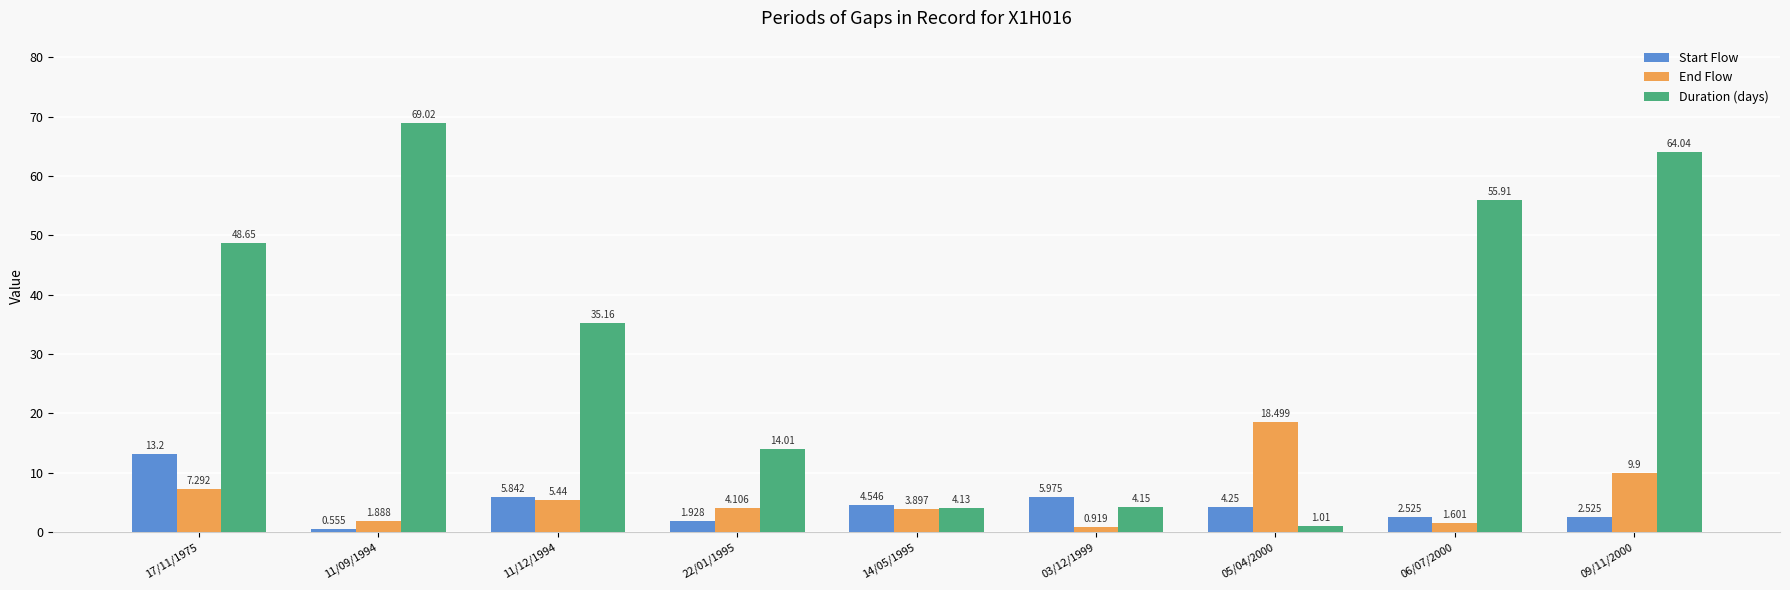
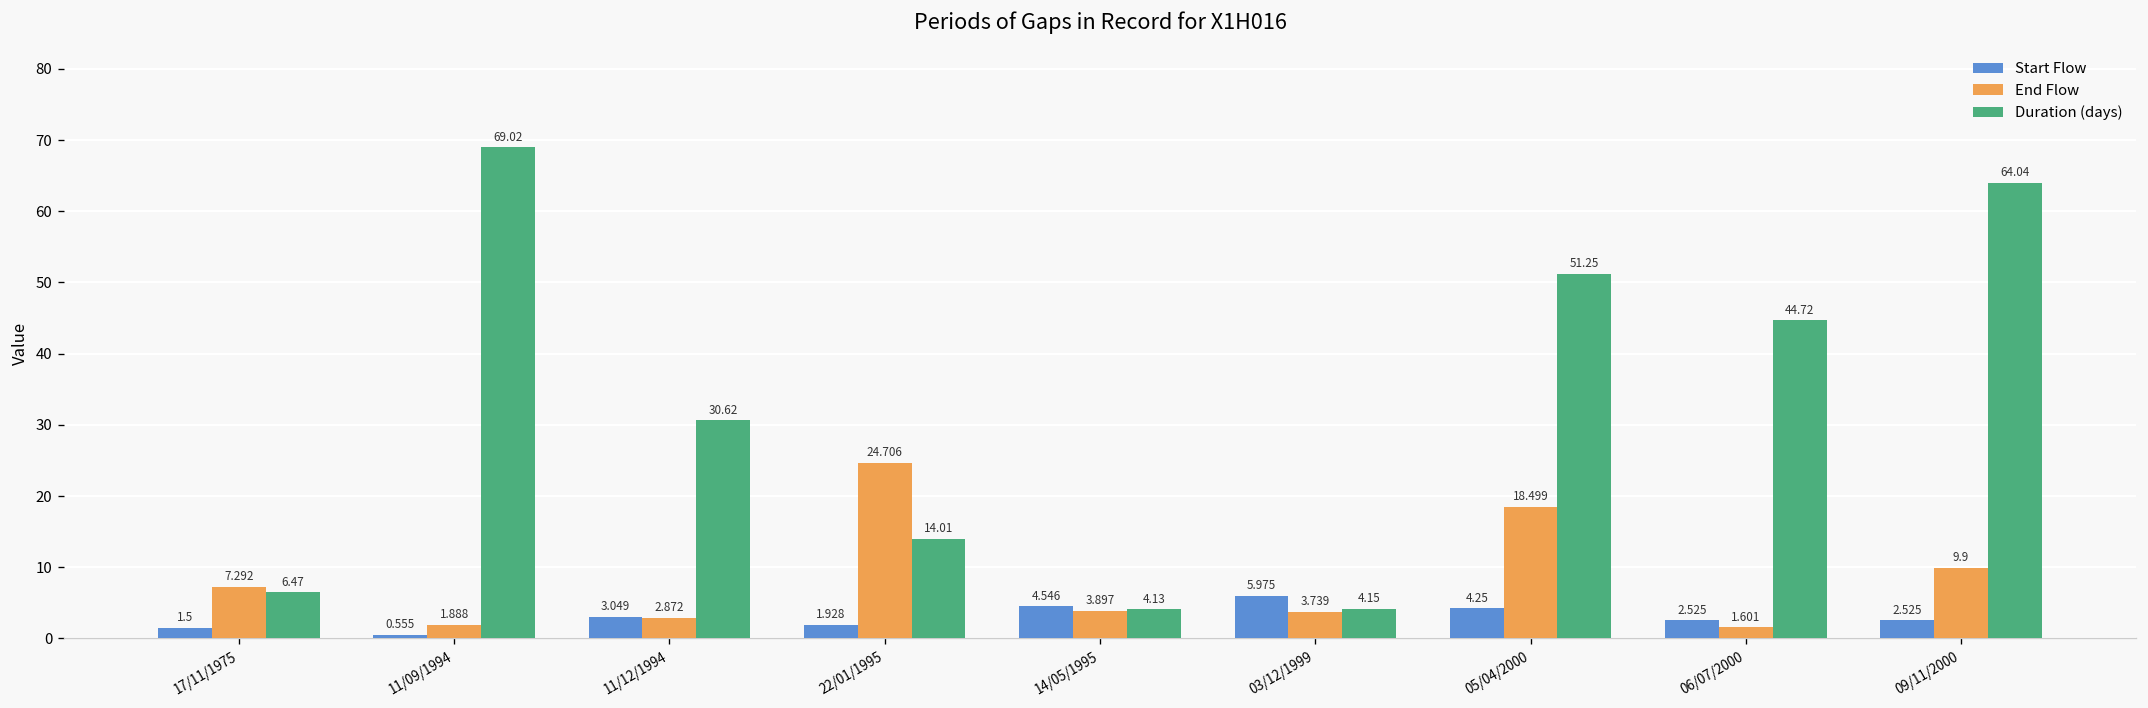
Start Flow, 17/11/1975: 13.2 -> 1.5
Duration (days), 17/11/1975: 48.65 -> 6.47
Start Flow, 11/12/1994: 5.842 -> 3.049
End Flow, 11/12/1994: 5.44 -> 2.872
Duration (days), 11/12/1994: 35.16 -> 30.62
End Flow, 22/01/1995: 4.106 -> 24.706
End Flow, 03/12/1999: 0.919 -> 3.739
Duration (days), 05/04/2000: 1.01 -> 51.25
Duration (days), 06/07/2000: 55.91 -> 44.72
